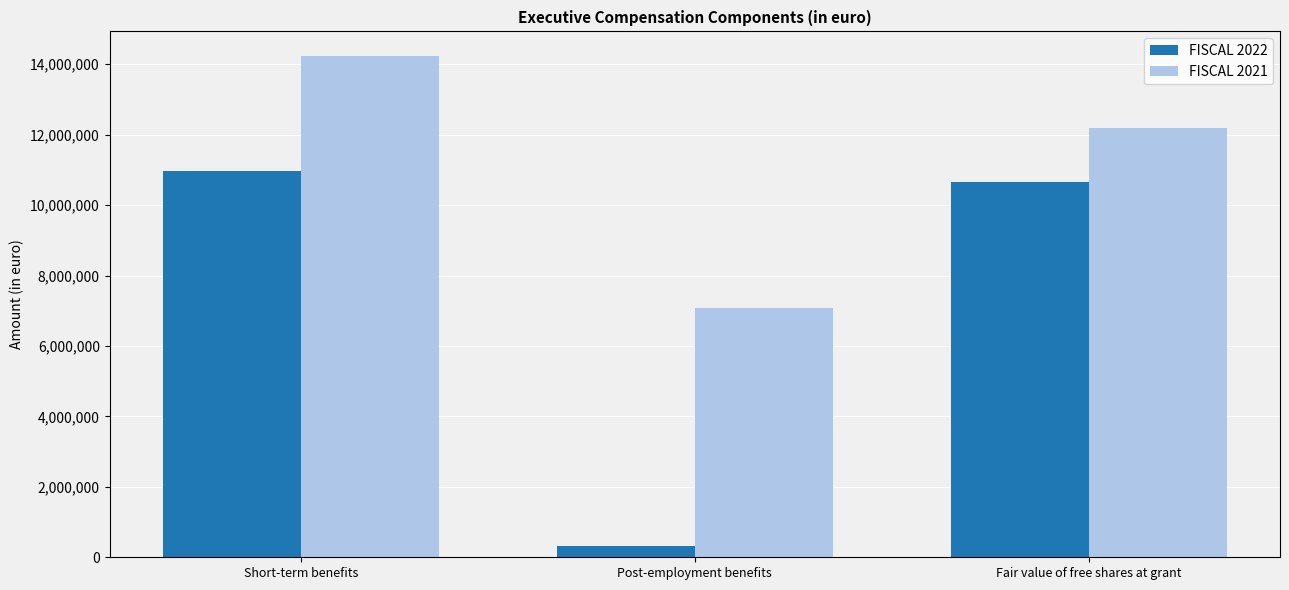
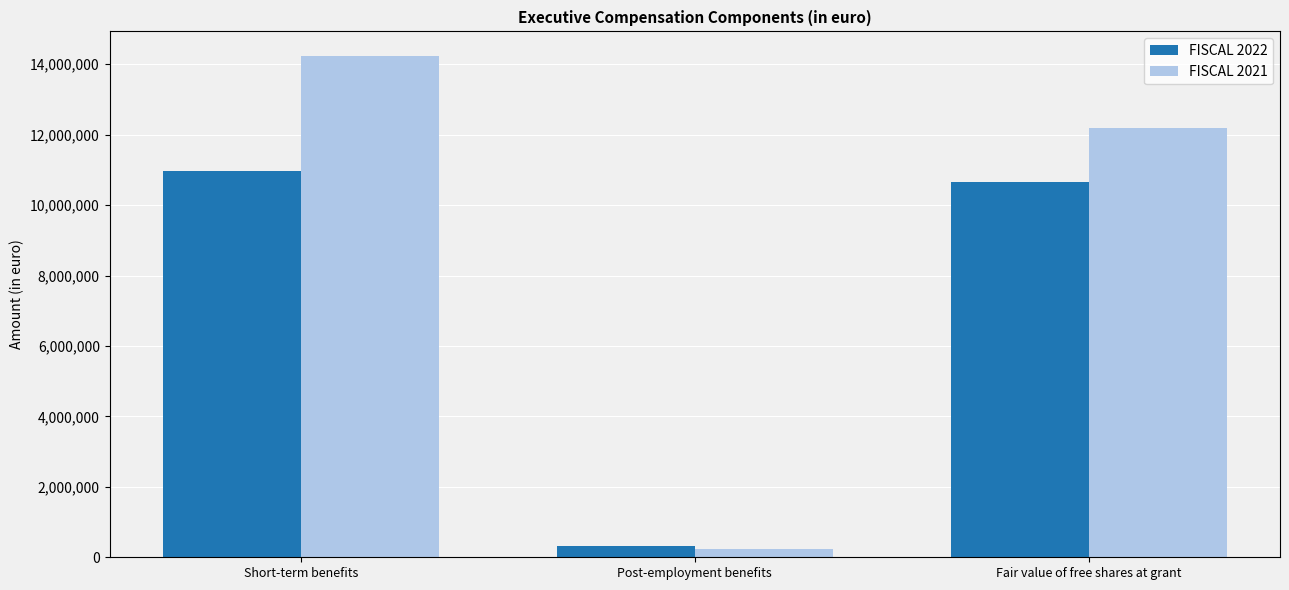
FISCAL 2021, Post-employment benefits: 7,100,000 -> 200,000
